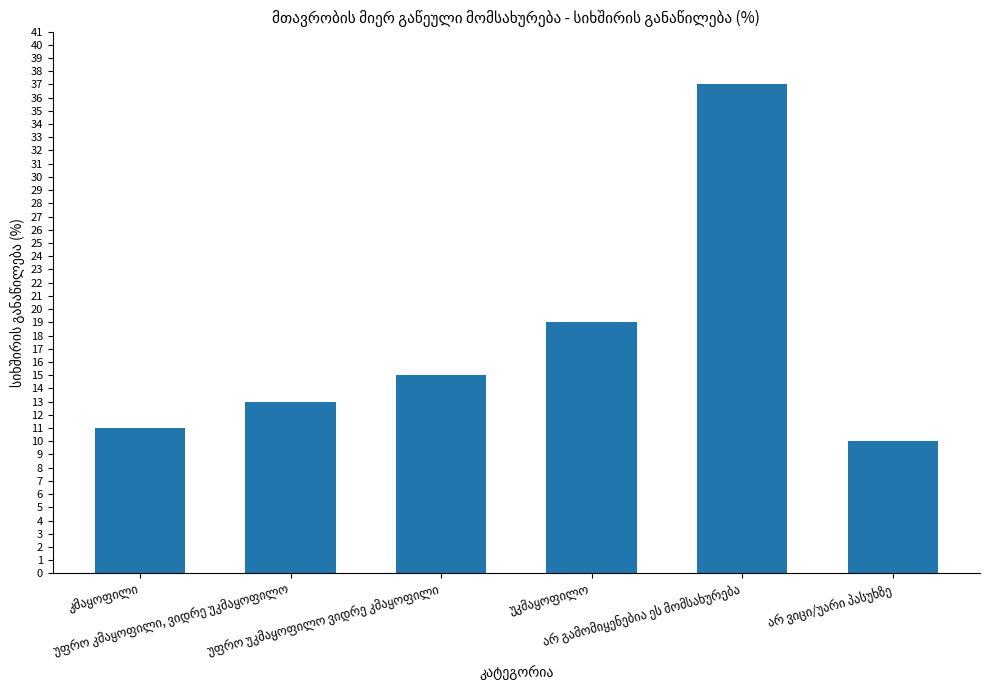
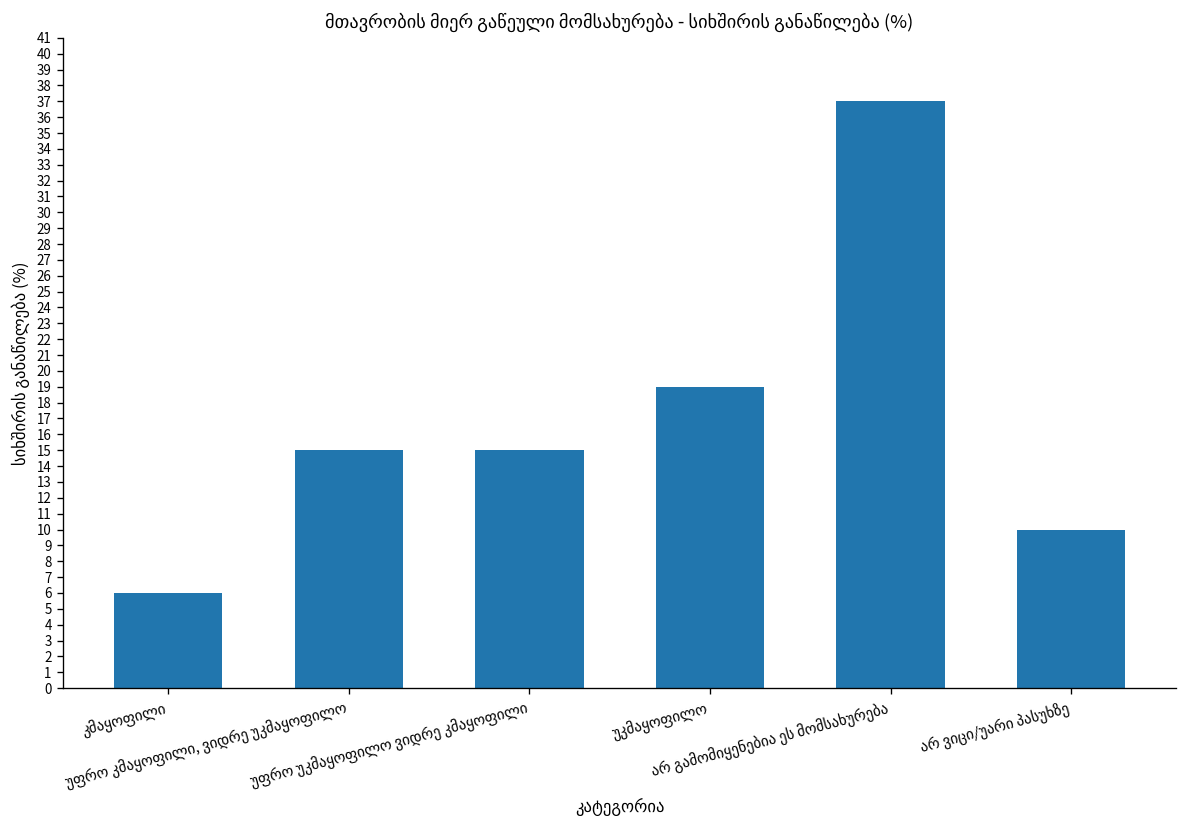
კმაყოფილი: 11 -> 6
უფრო კმაყოფილი, ვიდრე უკმაყოფილო: 13 -> 15
